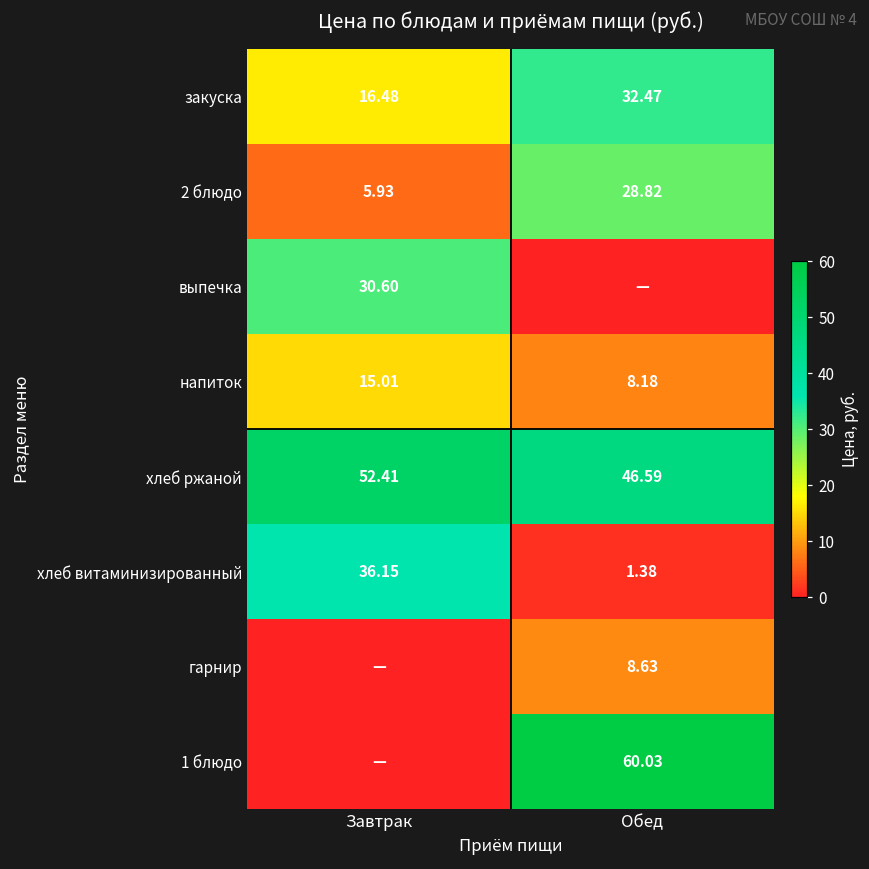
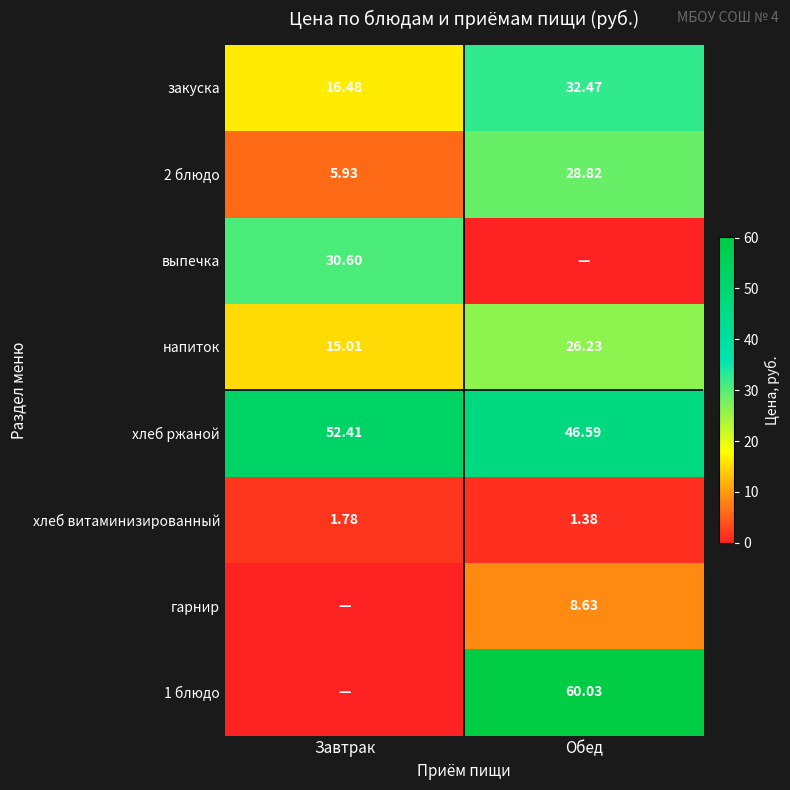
напиток, Обед: 8.18 -> 26.23
хлеб витаминизированный, Завтрак: 36.15 -> 1.78
